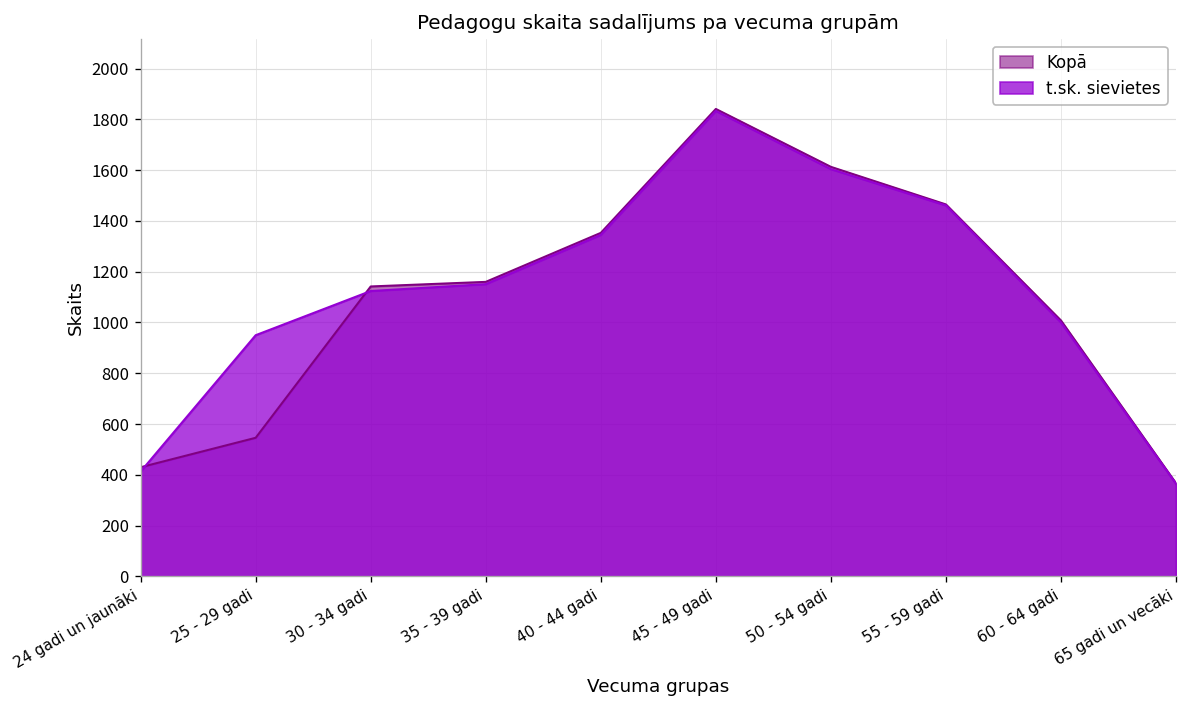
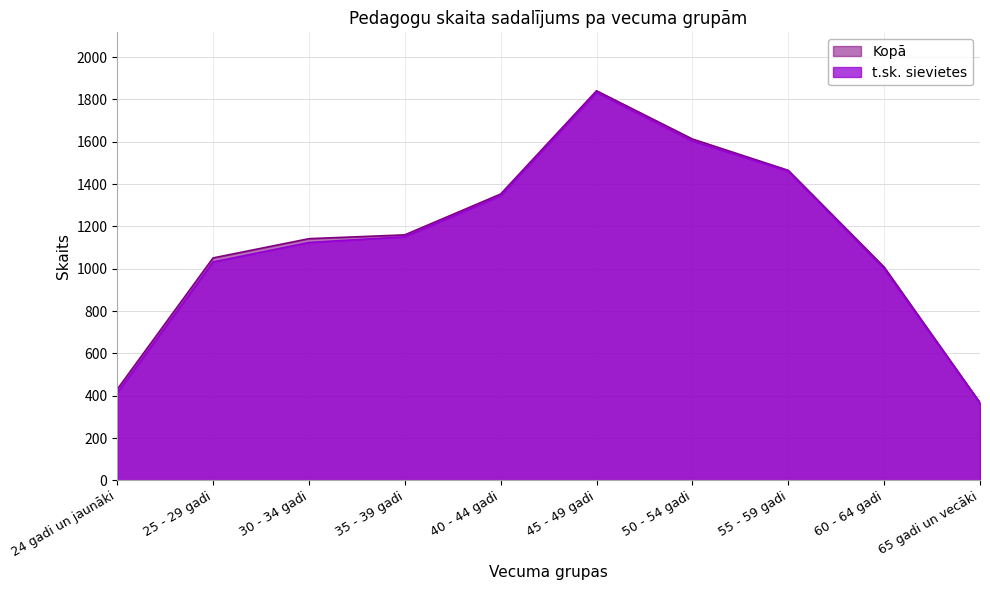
Kopā, 25 - 29 gadi: 550 -> 1050
t.sk. sievietes, 25 - 29 gadi: 950 -> 1030
